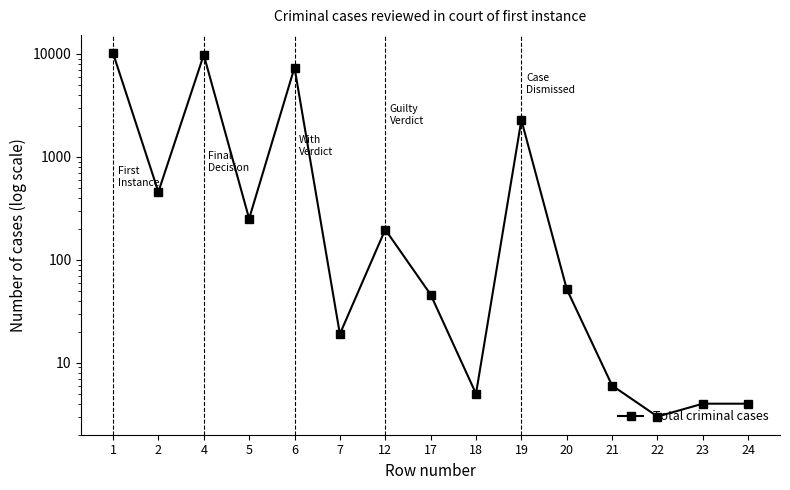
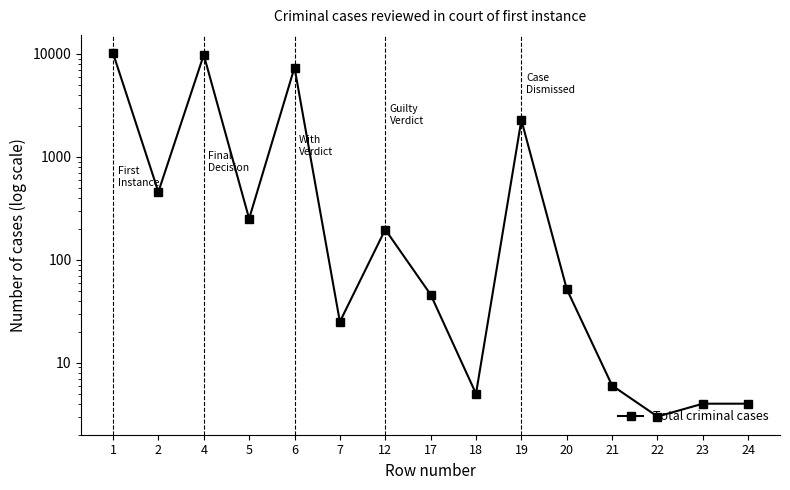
7: 19 -> 25
